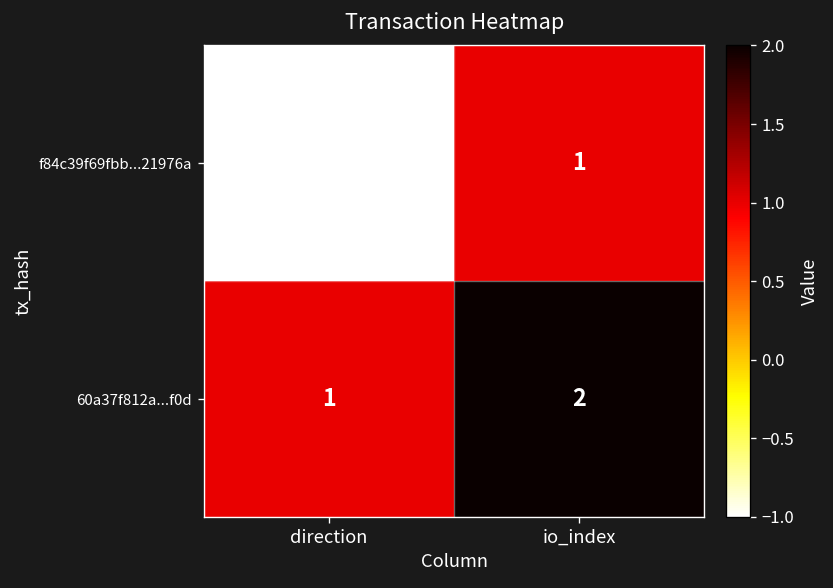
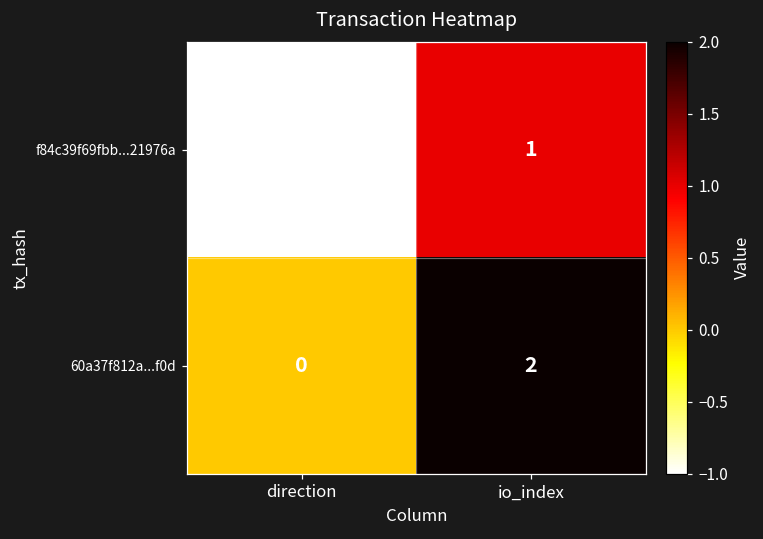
60a37f812a...f0d, direction: 1 -> 0
